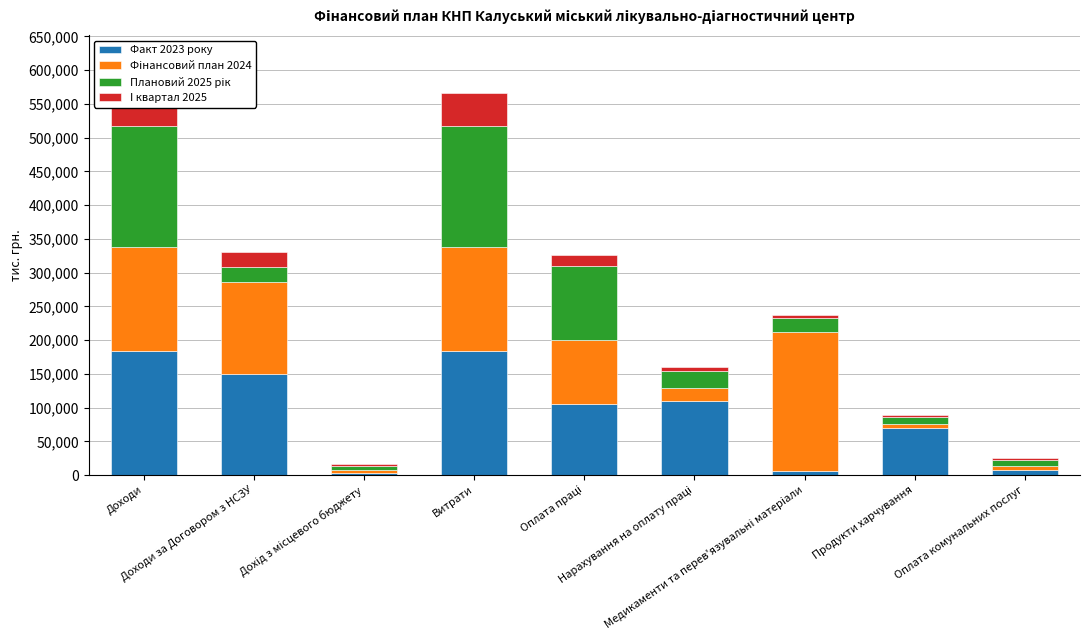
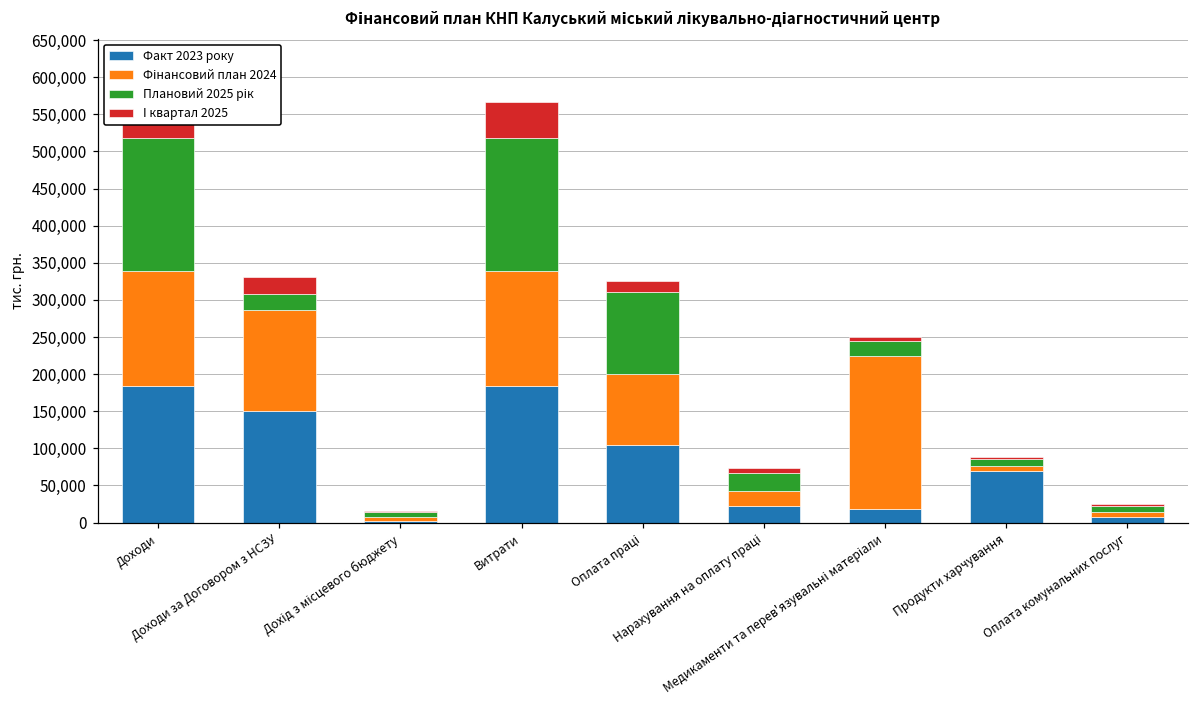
Факт 2023 року, Нарахування на оплату праці: 110,000 -> 20,000
Факт 2023 року, Медикаменти та перев'язувальні матеріали: 10,000 -> 20,000
